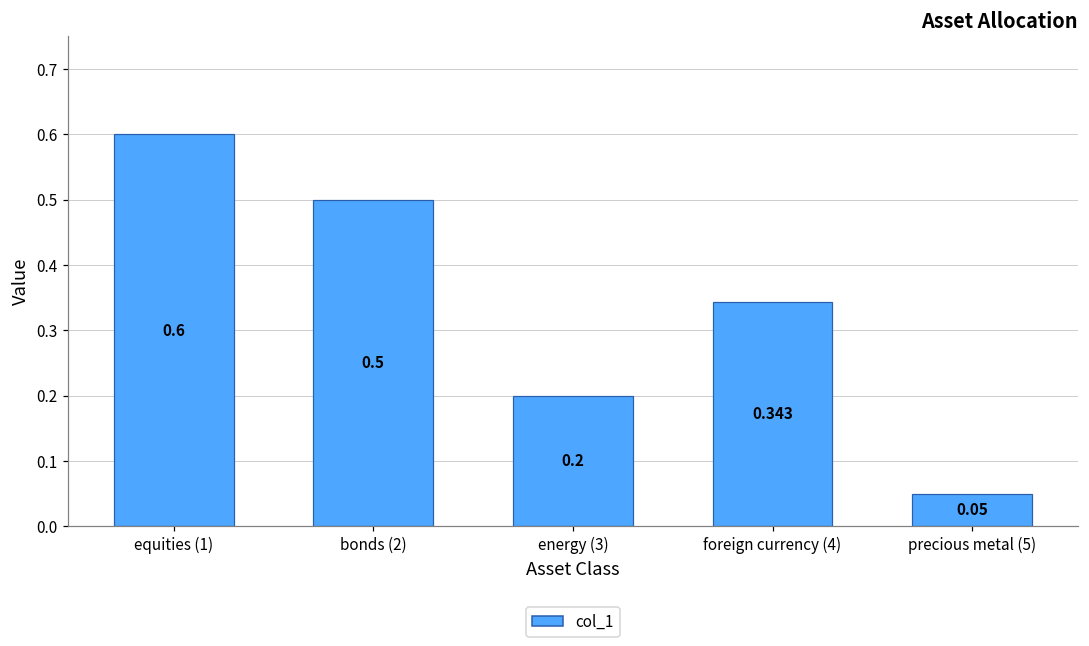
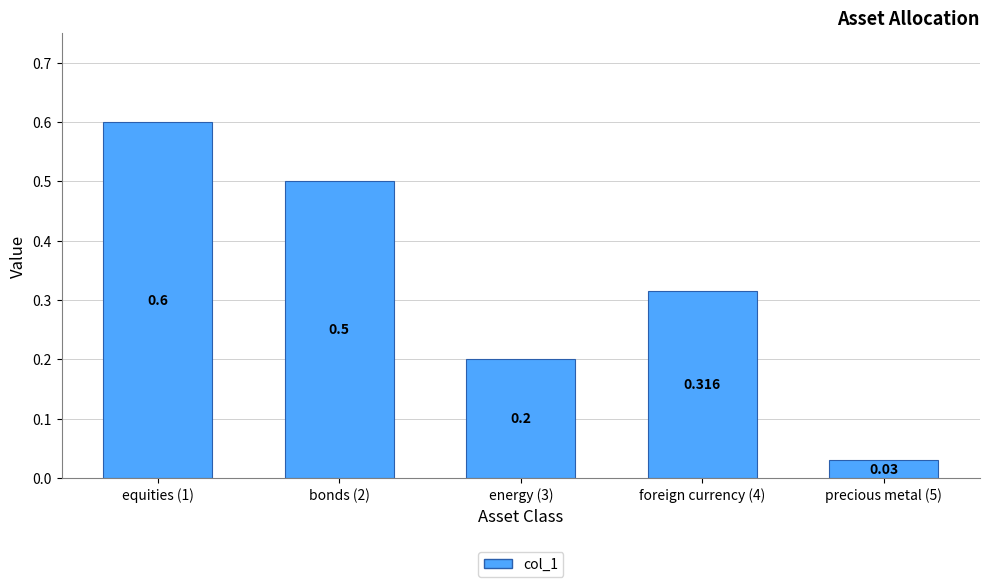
foreign currency (4): 0.343 -> 0.316
precious metal (5): 0.05 -> 0.03
